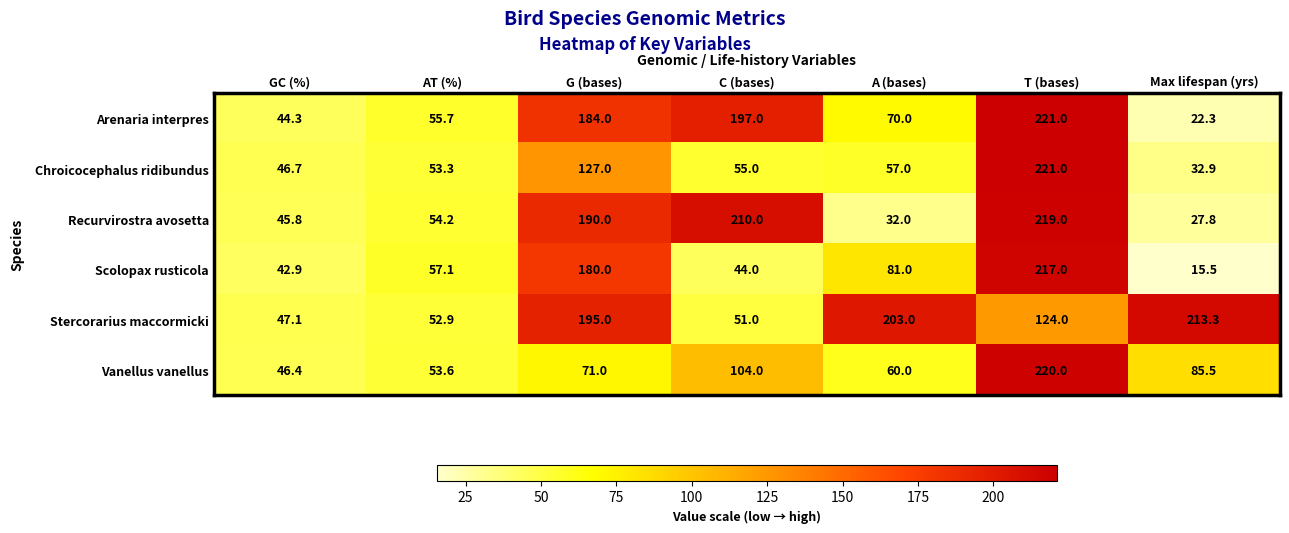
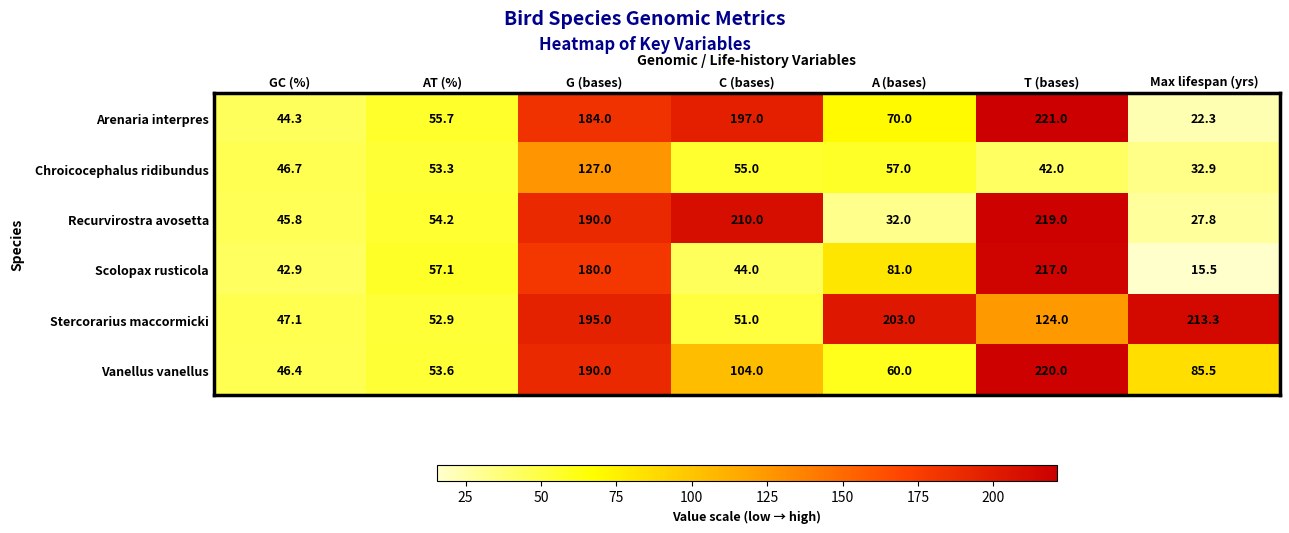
Chroicocephalus ridibundus, T (bases): 221.0 -> 42.0
Vanellus vanellus, G (bases): 71.0 -> 190.0
